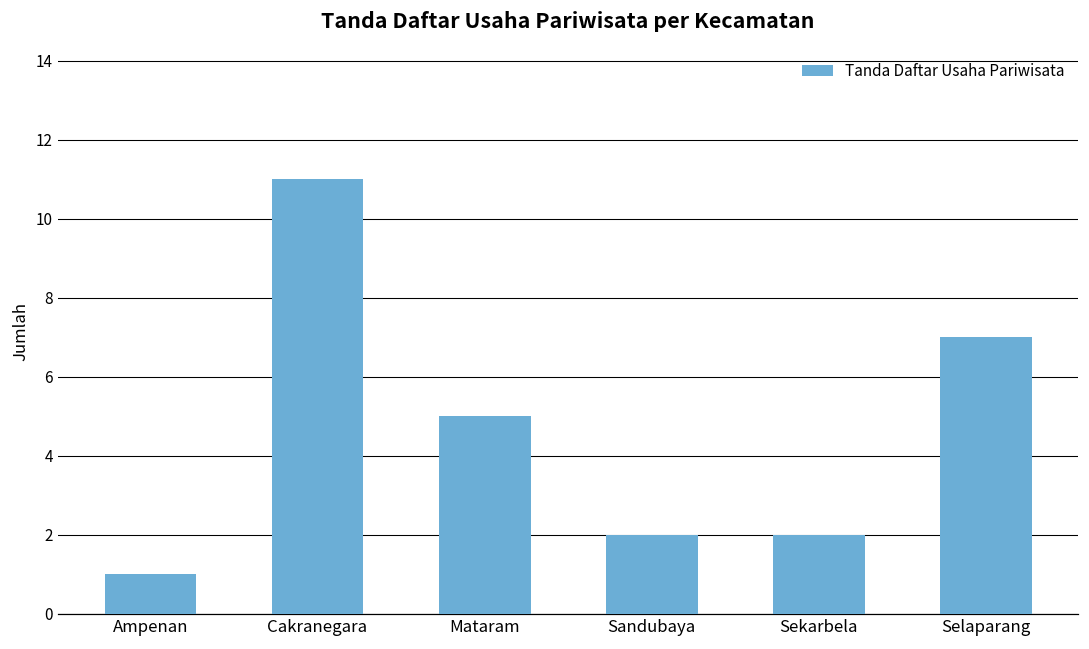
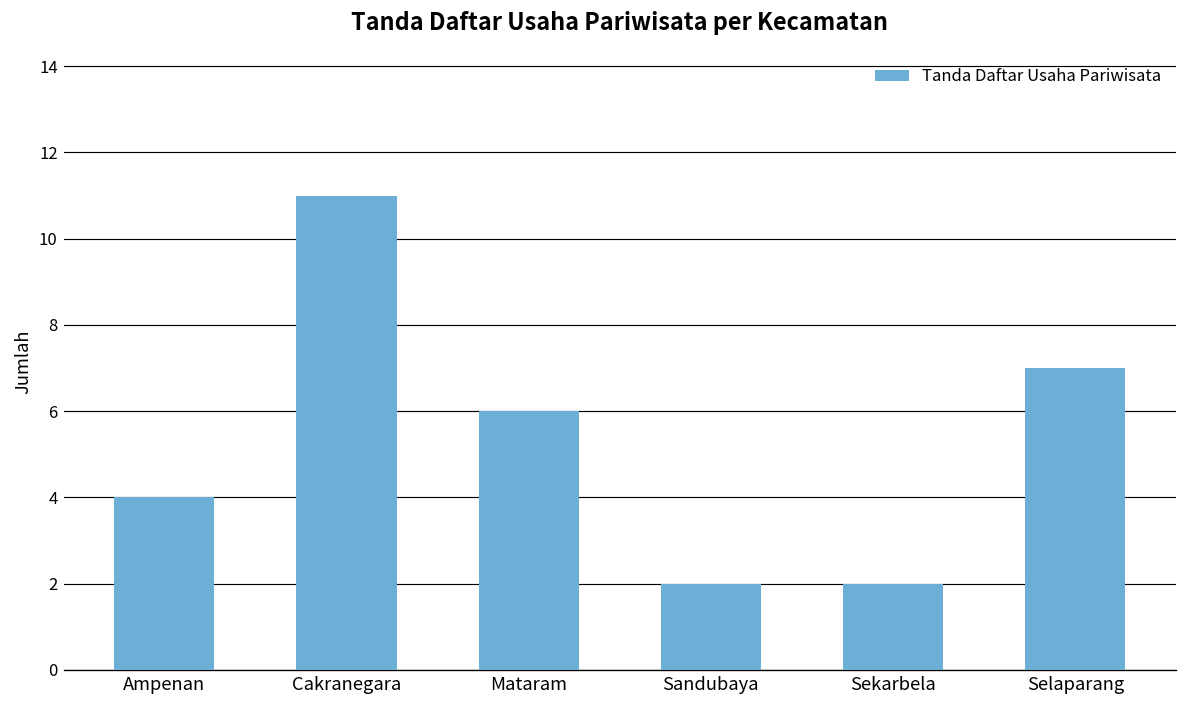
Ampenan: 1 -> 4
Mataram: 5 -> 6
